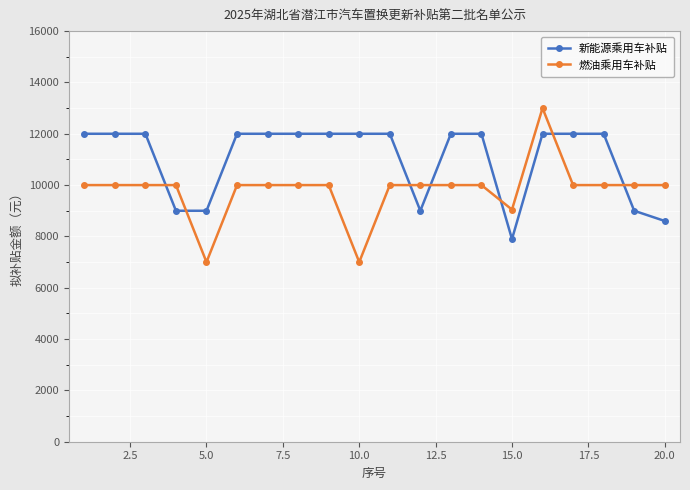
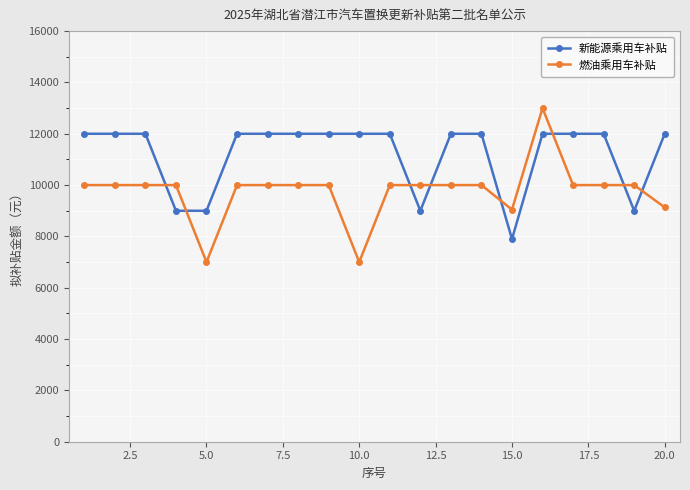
新能源乘用车补贴, 20.0: 8600 -> 12000
燃油乘用车补贴, 20.0: 10000 -> 9100
